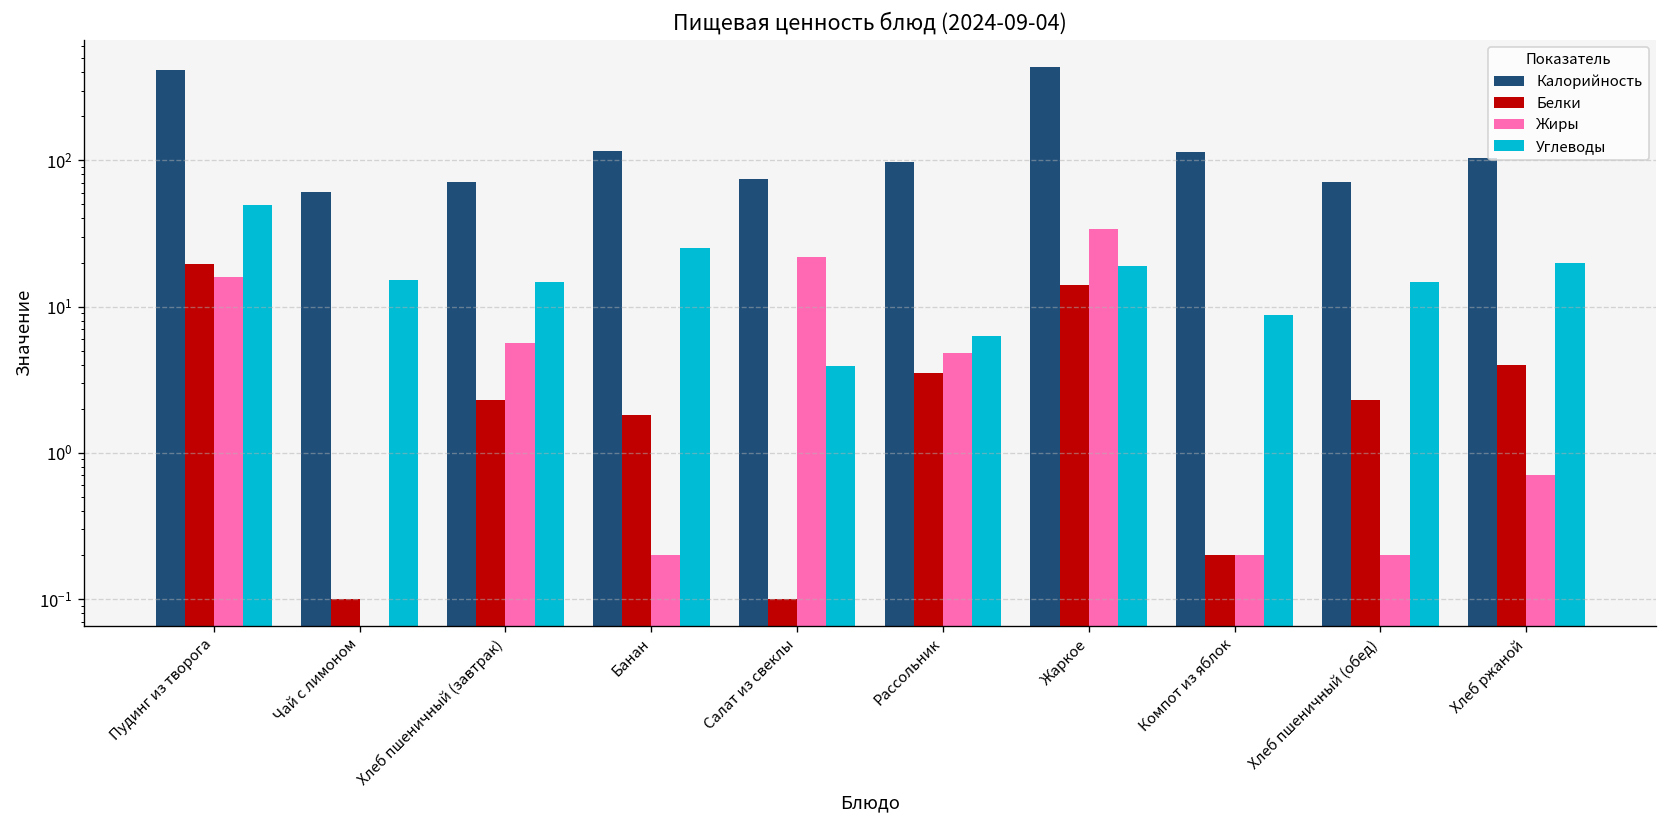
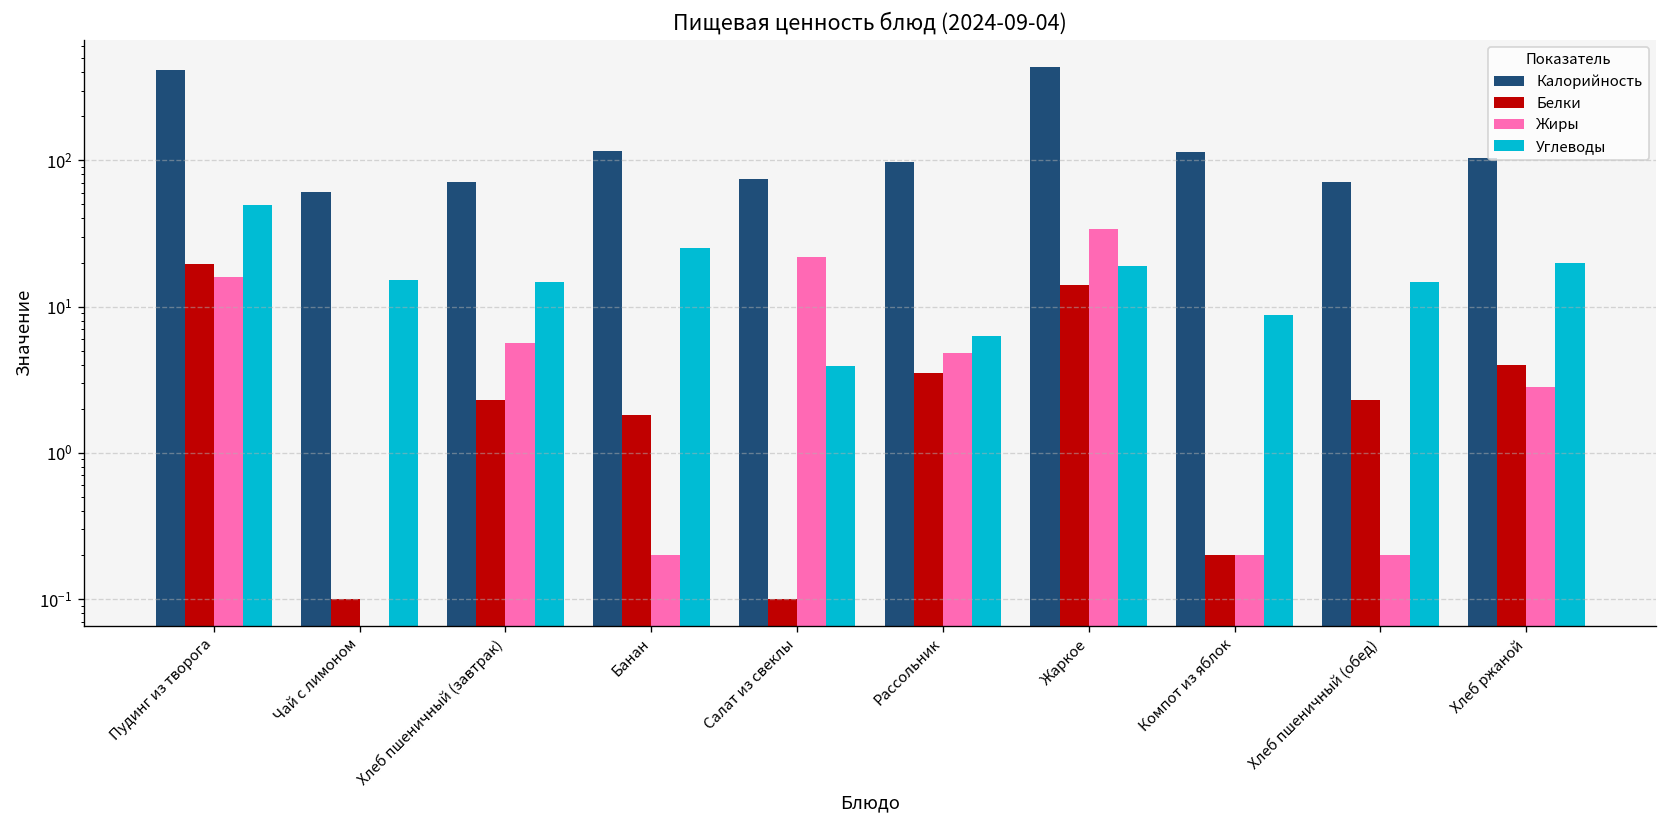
Жиры, Хлеб ржаной: 0.7 -> 2.8
